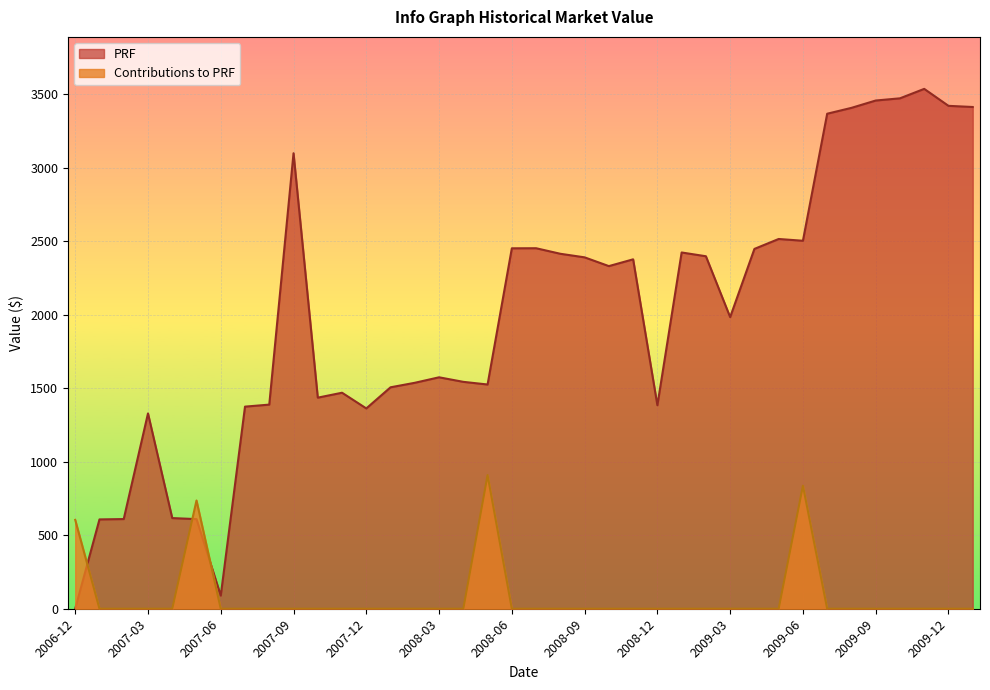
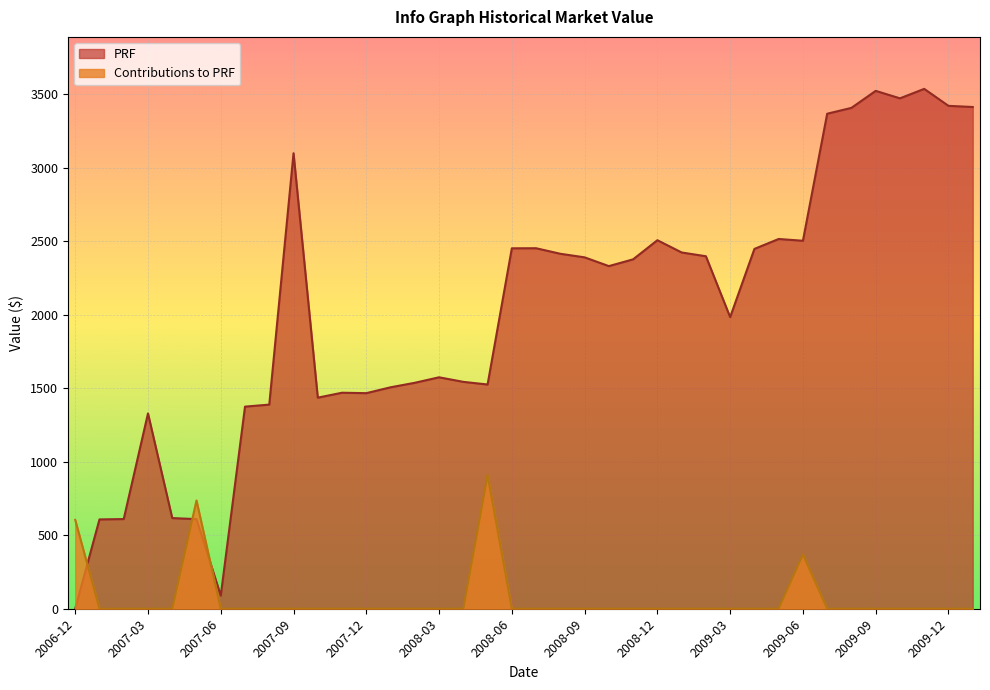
PRF, 2007-12: 1360 -> 1470
PRF, 2008-12: 1380 -> 2510
Contributions to PRF, 2009-06: 840 -> 370
PRF, 2009-09: 3460 -> 3520
